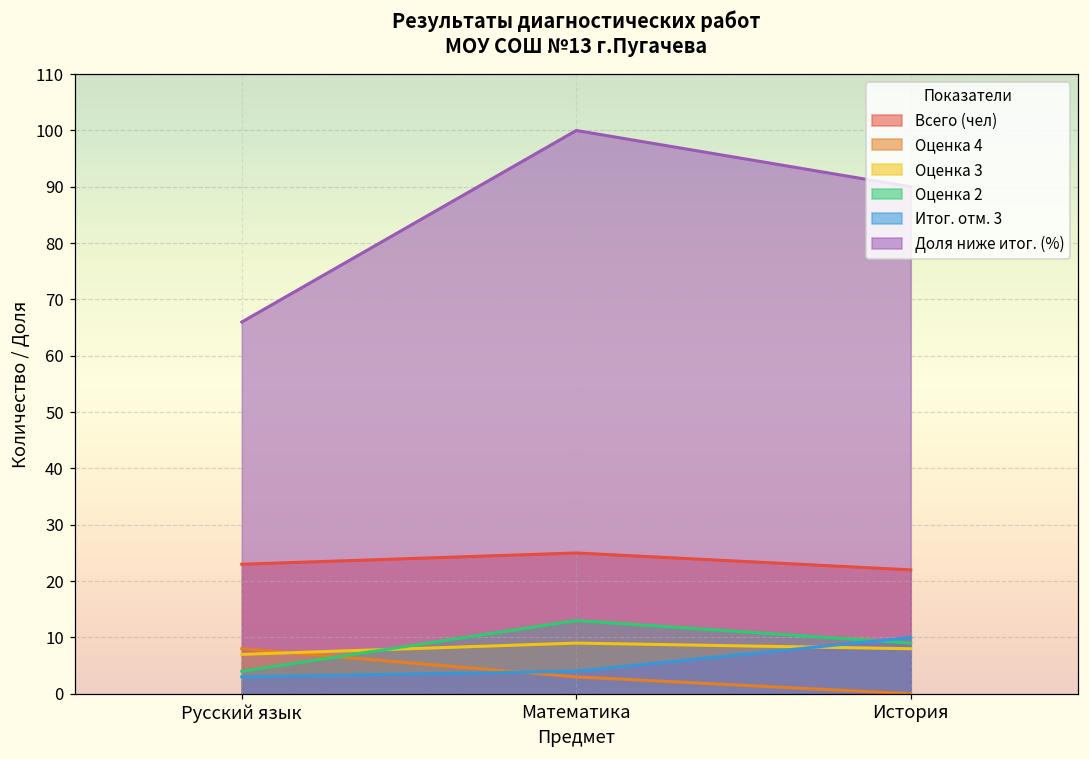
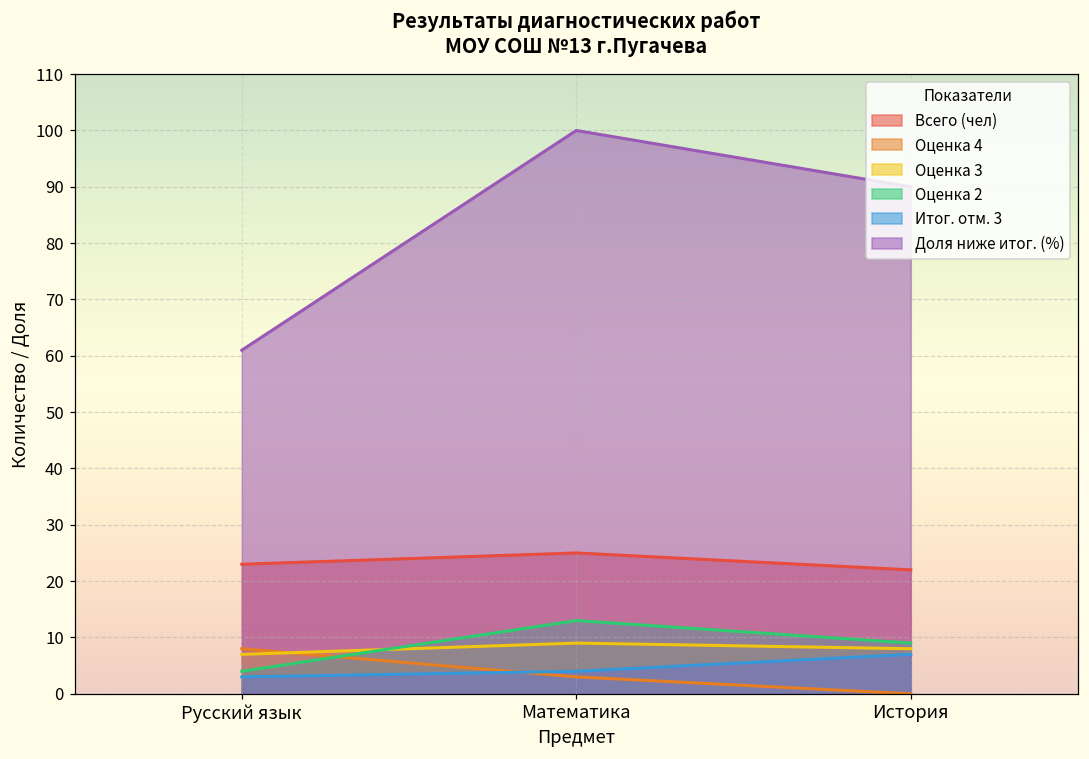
Доля ниже итог. (%), Русский язык: 66 -> 61
Итог. отм. 3, История: 10 -> 7
